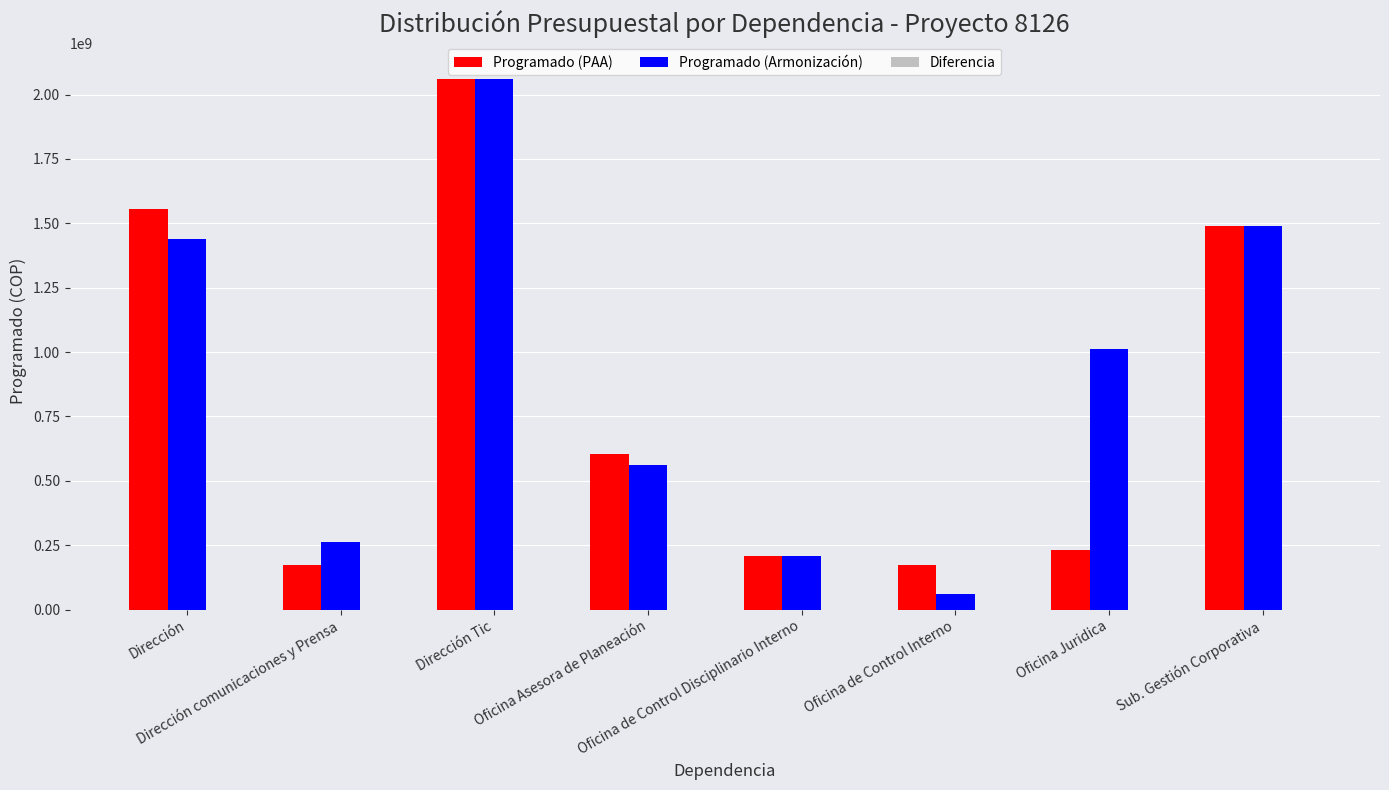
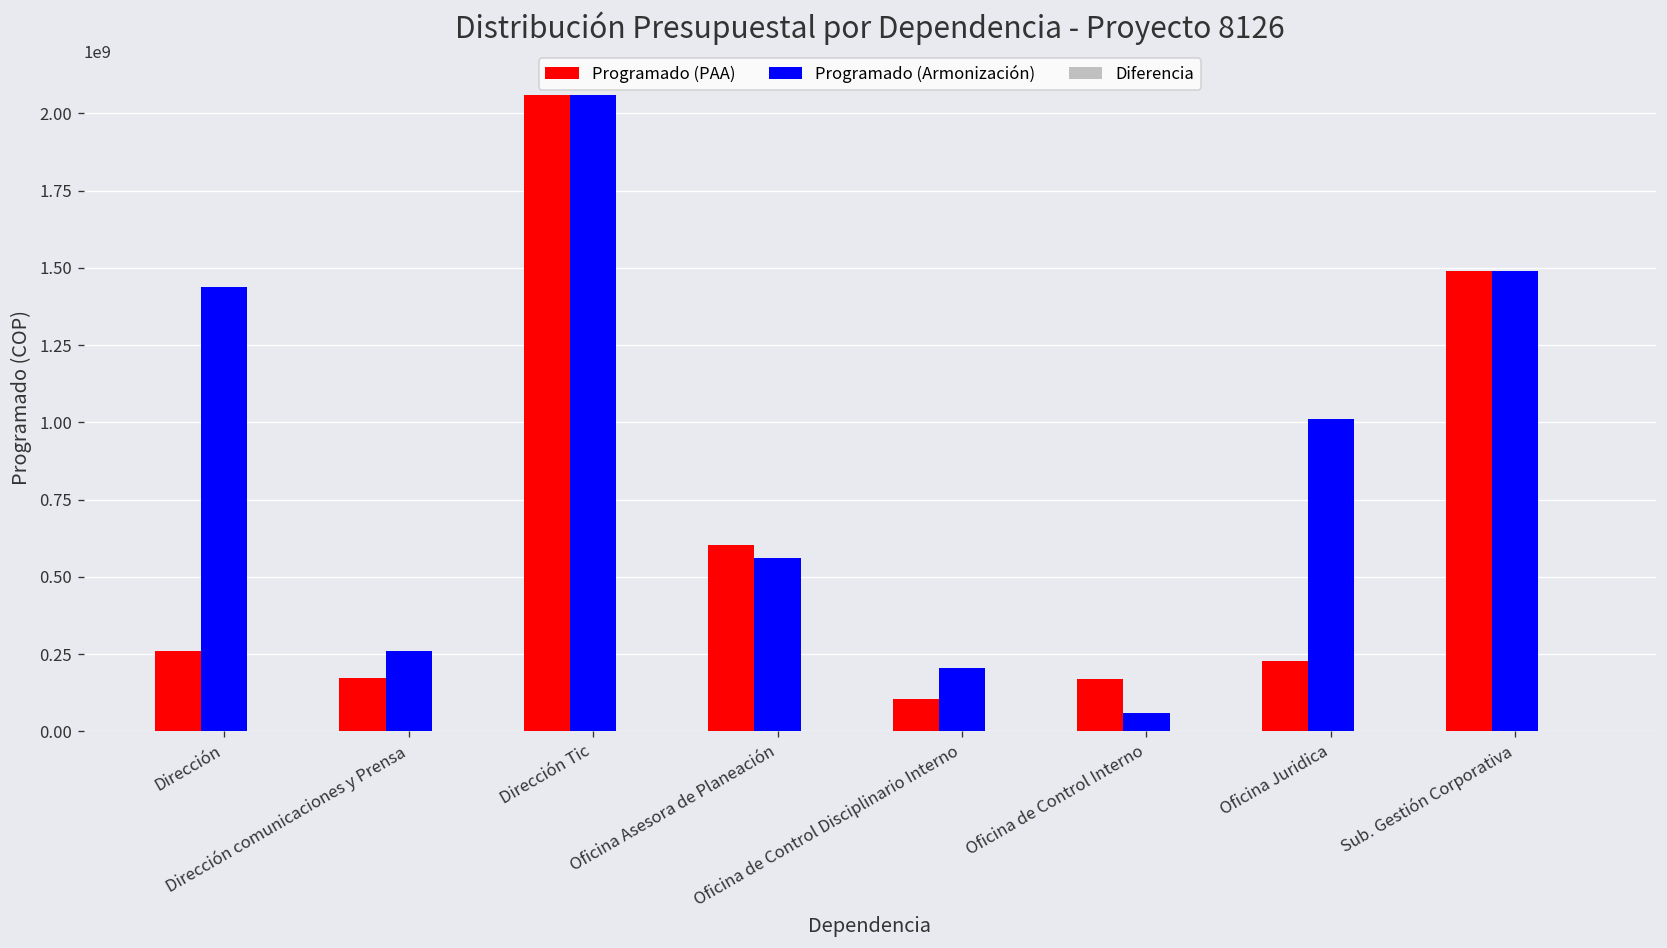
Programado (PAA), Dirección: 1560000000 -> 260000000
Programado (PAA), Oficina de Control Disciplinario Interno: 210000000 -> 100000000
